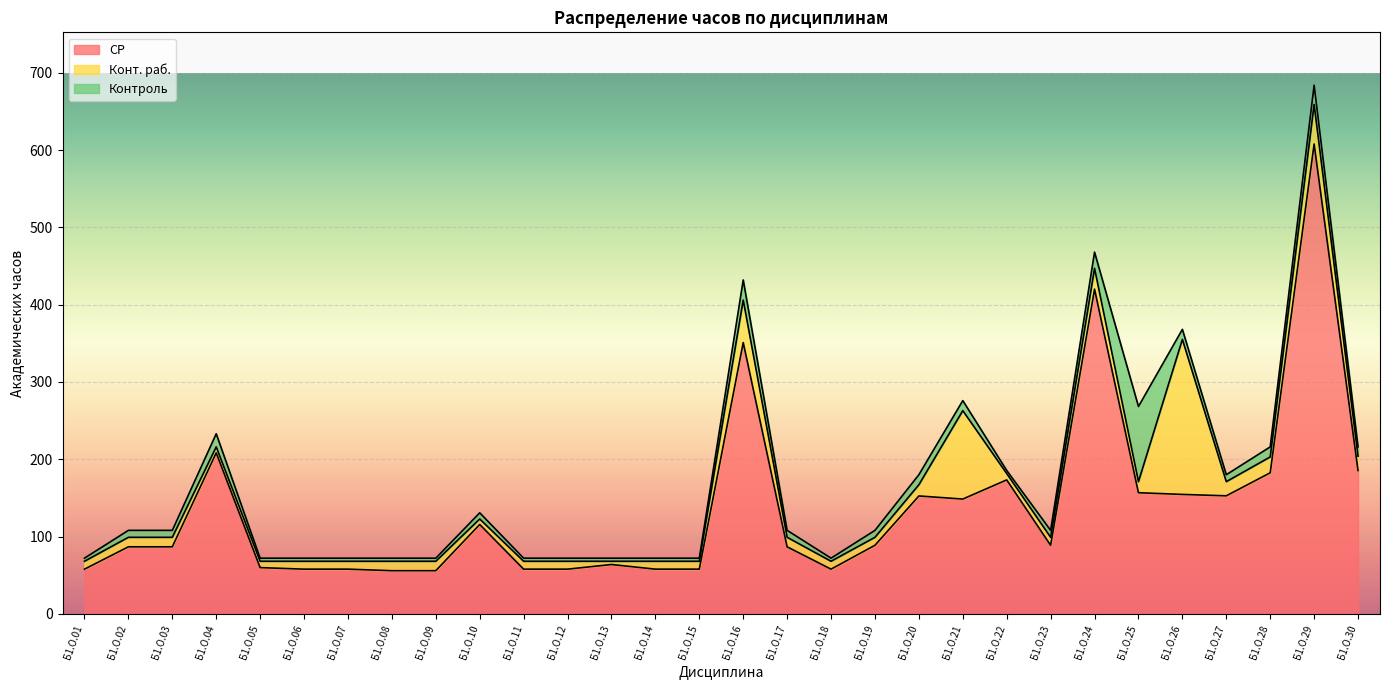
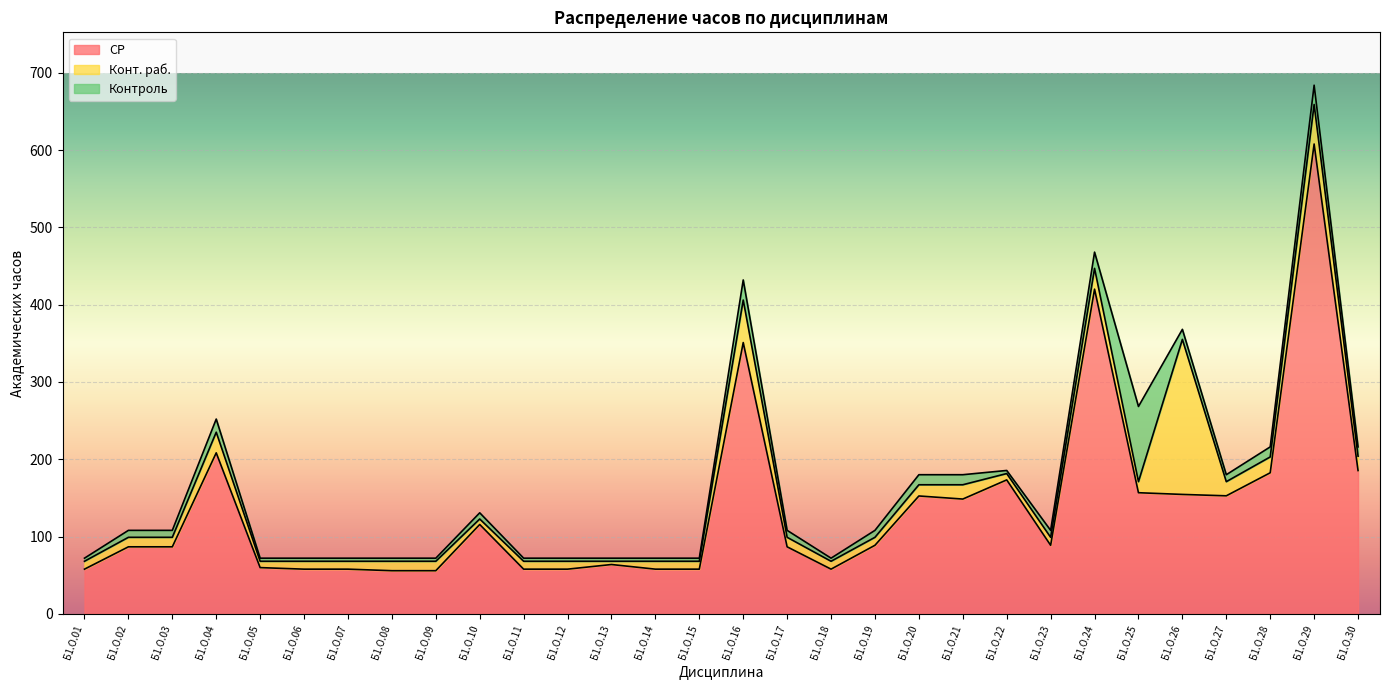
Конт. раб., Б1.О.04: 10 -> 30
Конт. раб., Б1.О.21: 110 -> 20
